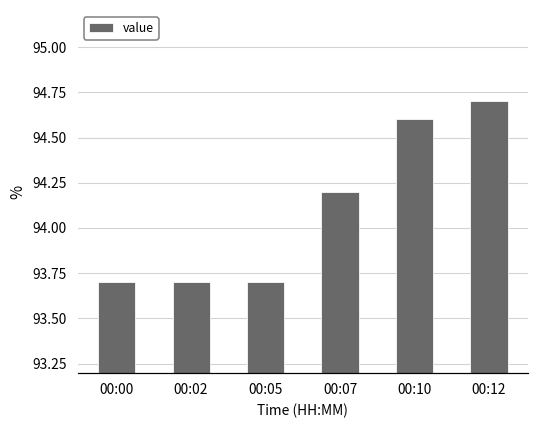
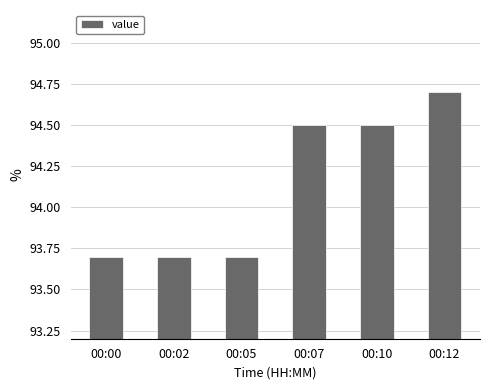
00:07: 94.2 -> 94.5
00:10: 94.6 -> 94.5
